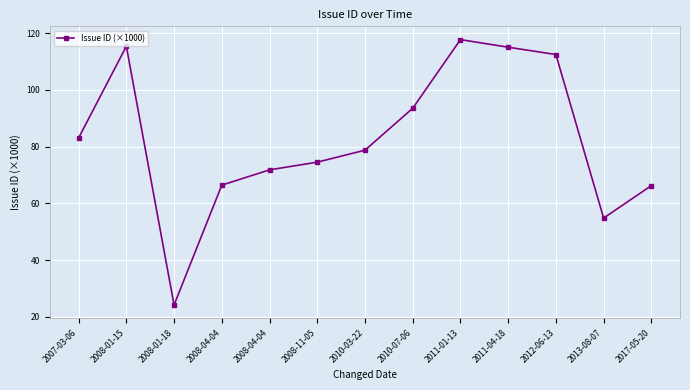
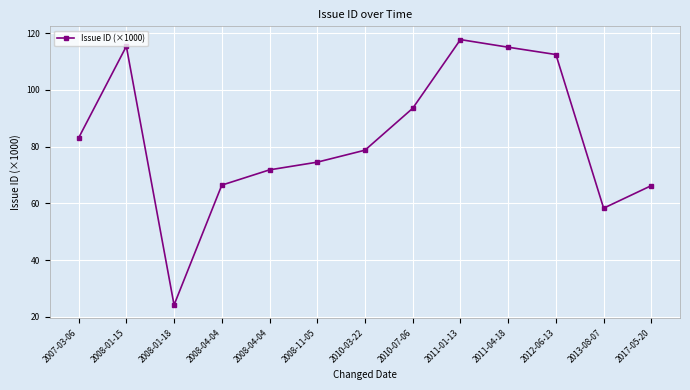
2013-08-07: 55 -> 58
